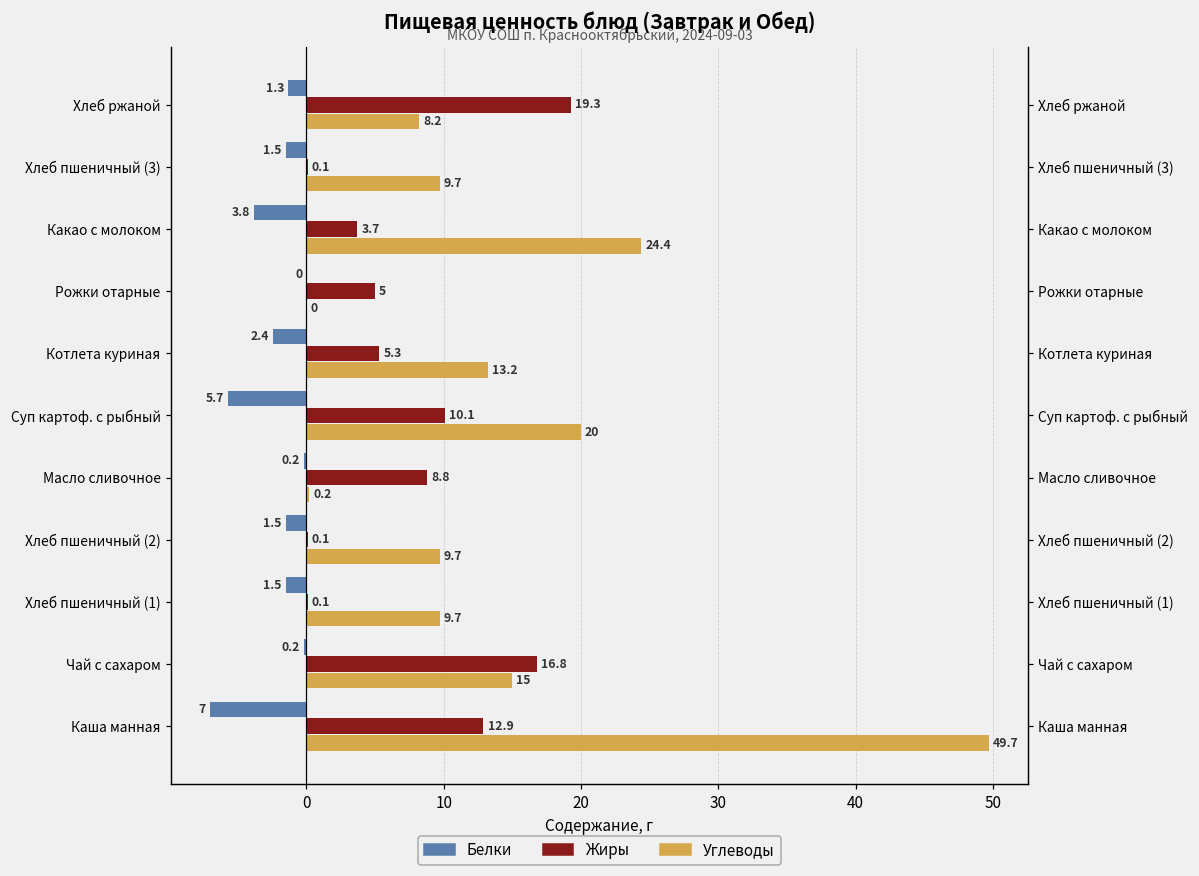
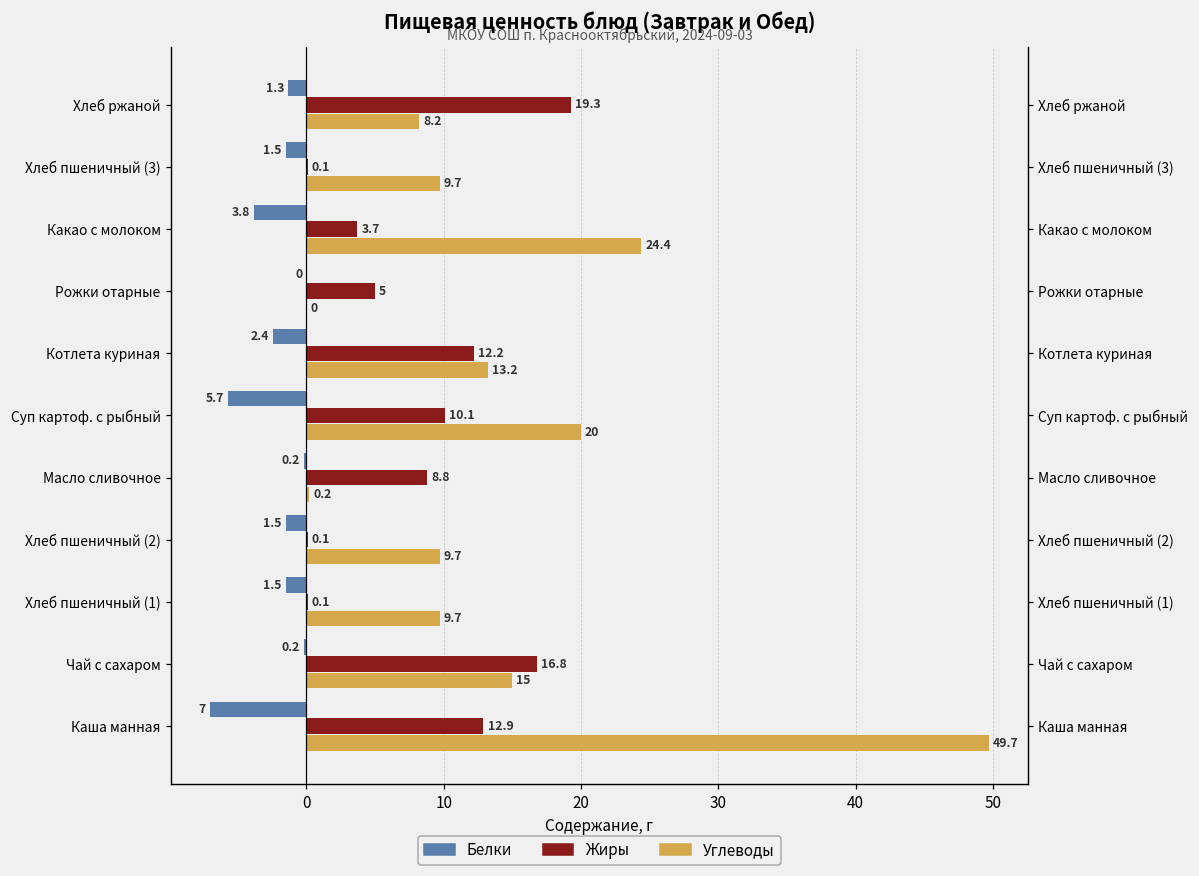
Жиры, Котлета куриная: 5.3 -> 12.2
